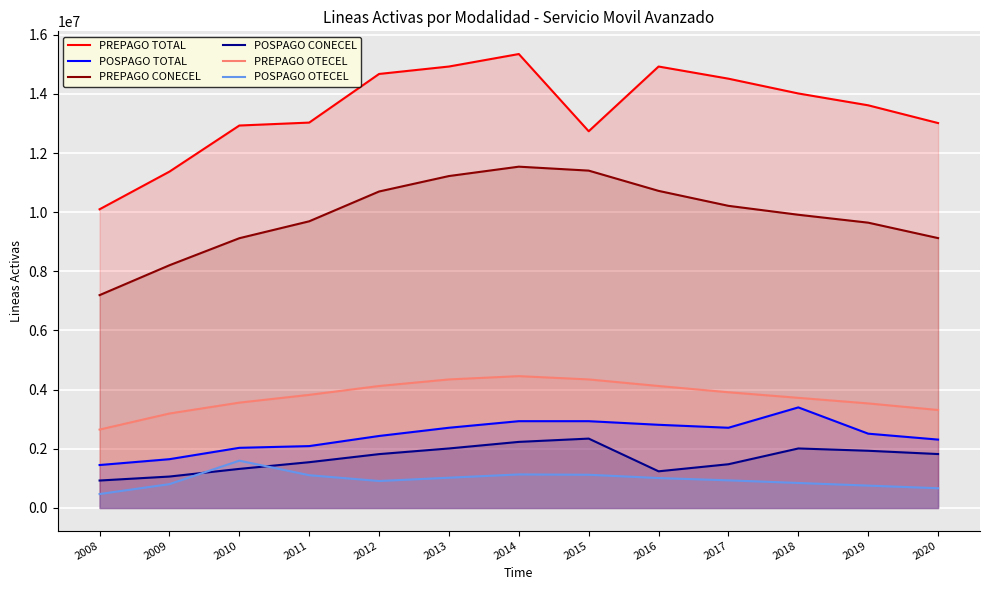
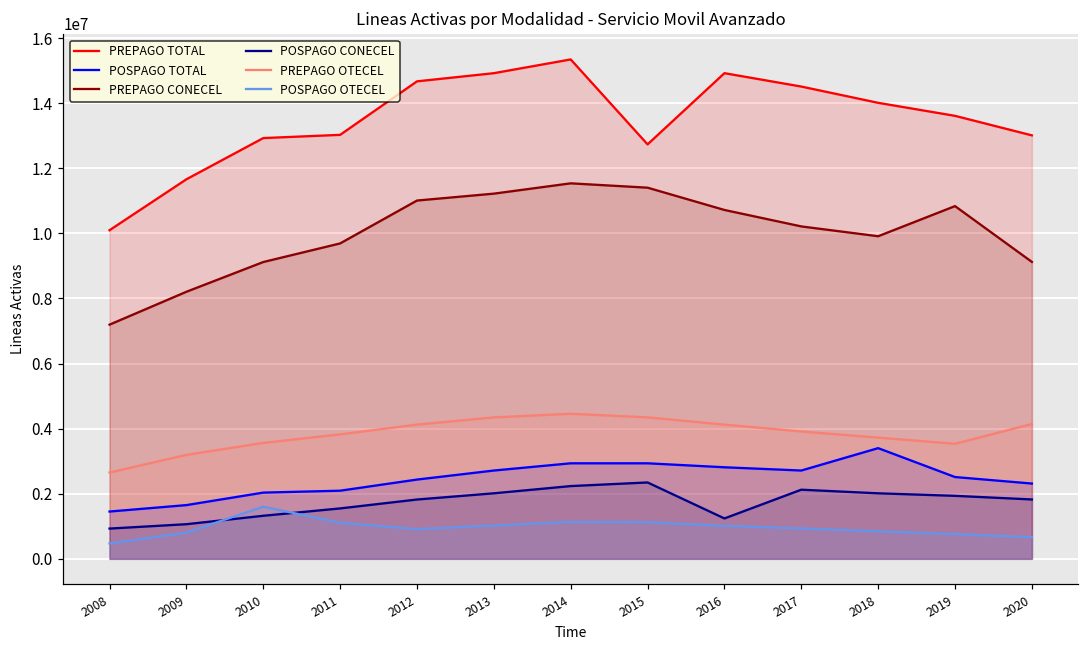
PREPAGO TOTAL, 2009: 11400000 -> 11700000
PREPAGO CONECEL, 2012: 10700000 -> 11000000
POSPAGO CONECEL, 2017: 1500000 -> 2100000
PREPAGO CONECEL, 2019: 9600000 -> 10800000
PREPAGO OTECEL, 2020: 3300000 -> 4100000
